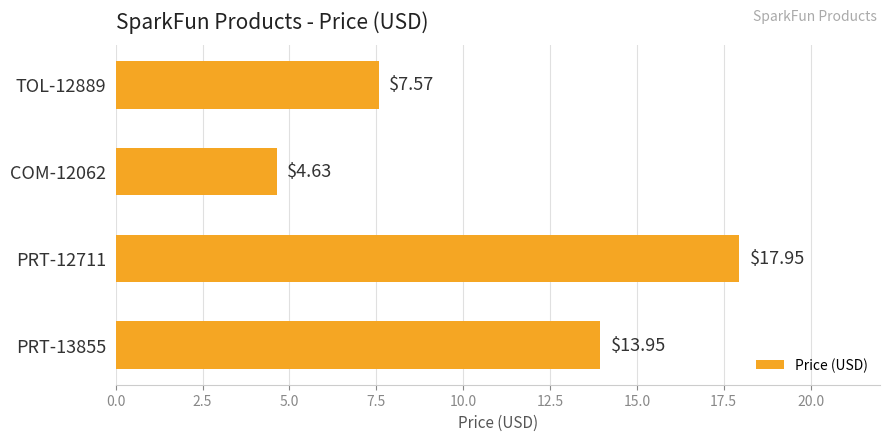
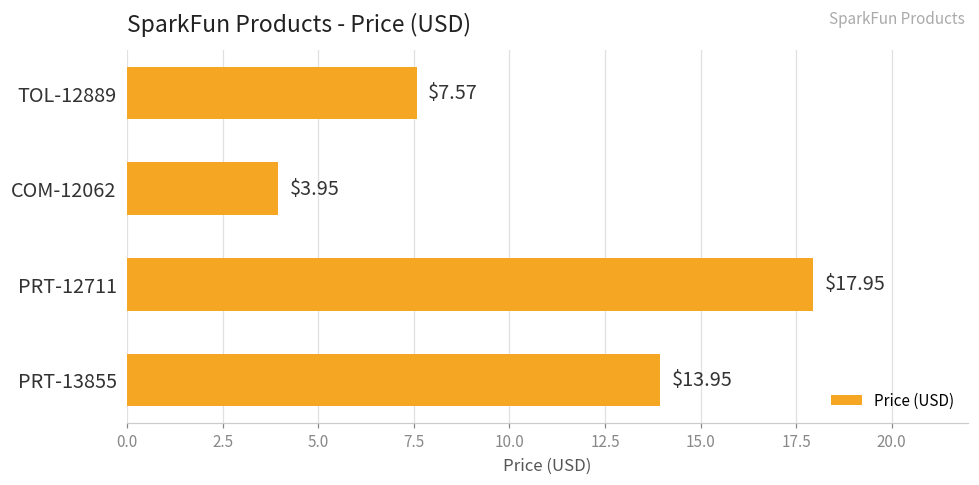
COM-12062: $4.63 -> $3.95
